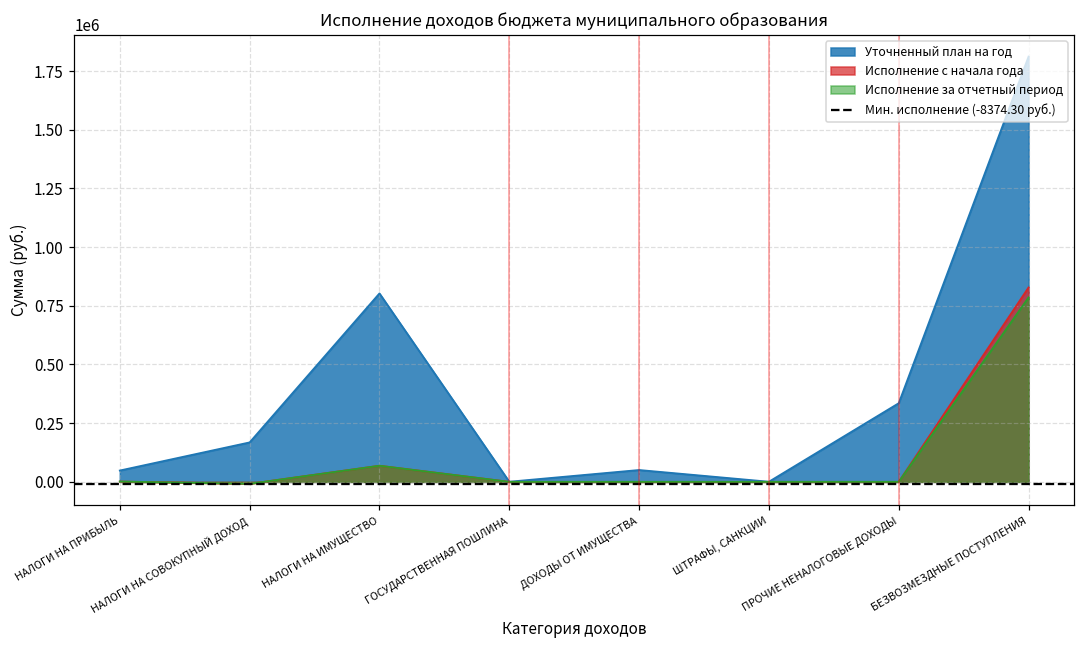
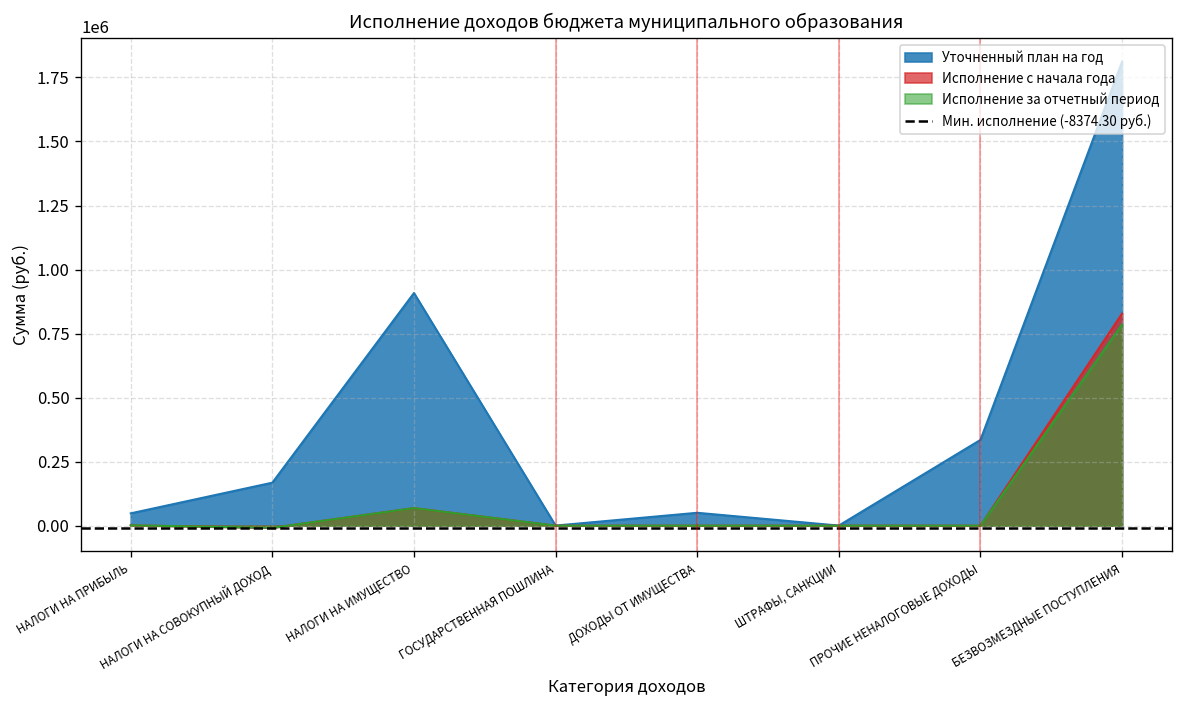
Уточненный план на год, НАЛОГИ НА ИМУЩЕСТВО: 800000 -> 910000
